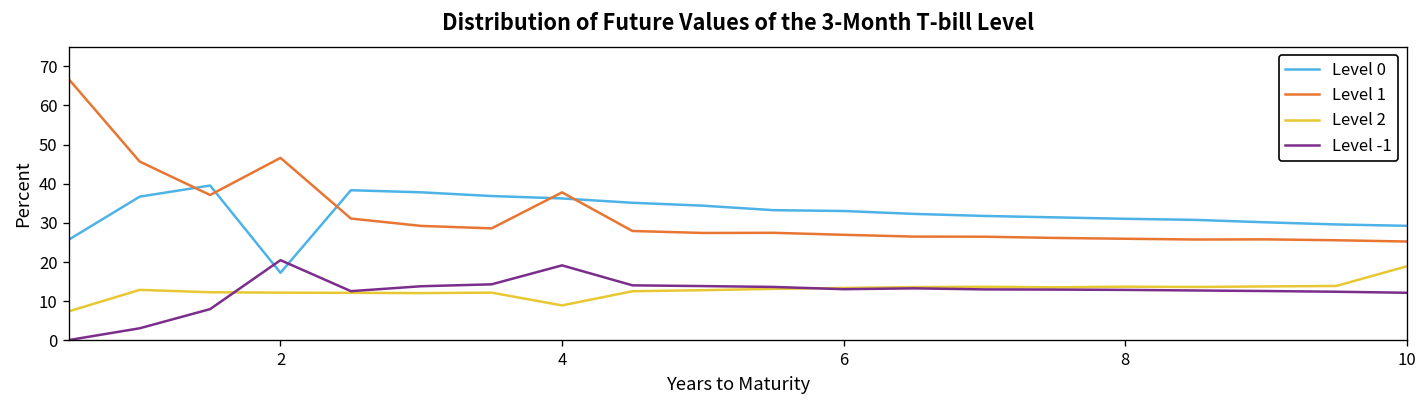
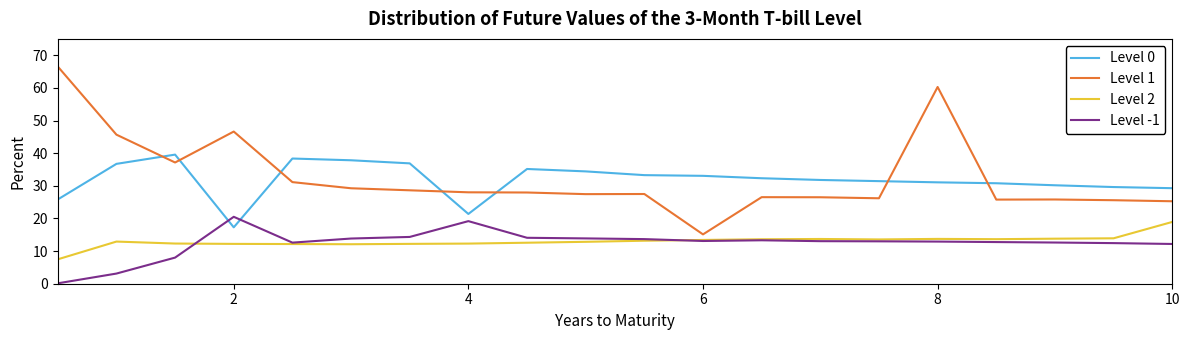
Level 0, 4: 36 -> 21
Level 1, 4: 38 -> 28
Level 2, 4: 9 -> 12
Level 1, 6: 27 -> 15
Level 1, 8: 26 -> 60
